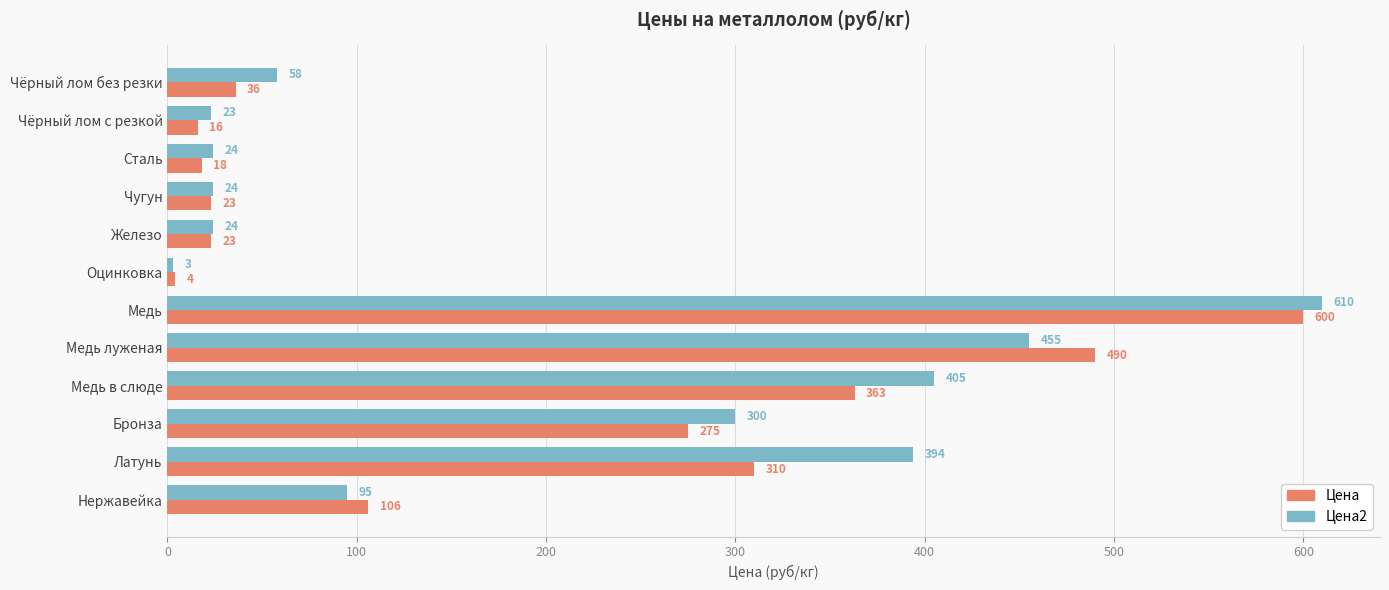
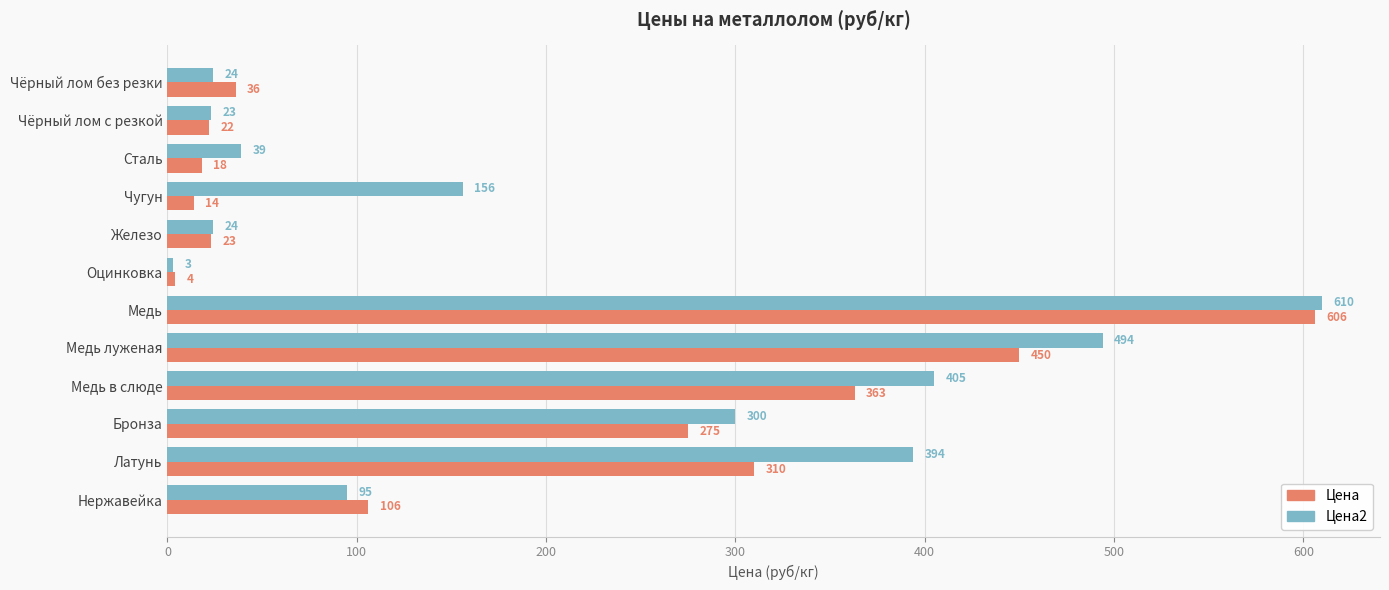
Цена2, Чёрный лом без резки: 58 -> 24
Цена, Чёрный лом с резкой: 16 -> 22
Цена2, Сталь: 24 -> 39
Цена2, Чугун: 24 -> 156
Цена, Чугун: 23 -> 14
Цена, Медь: 600 -> 606
Цена2, Медь луженая: 455 -> 494
Цена, Медь луженая: 490 -> 450
